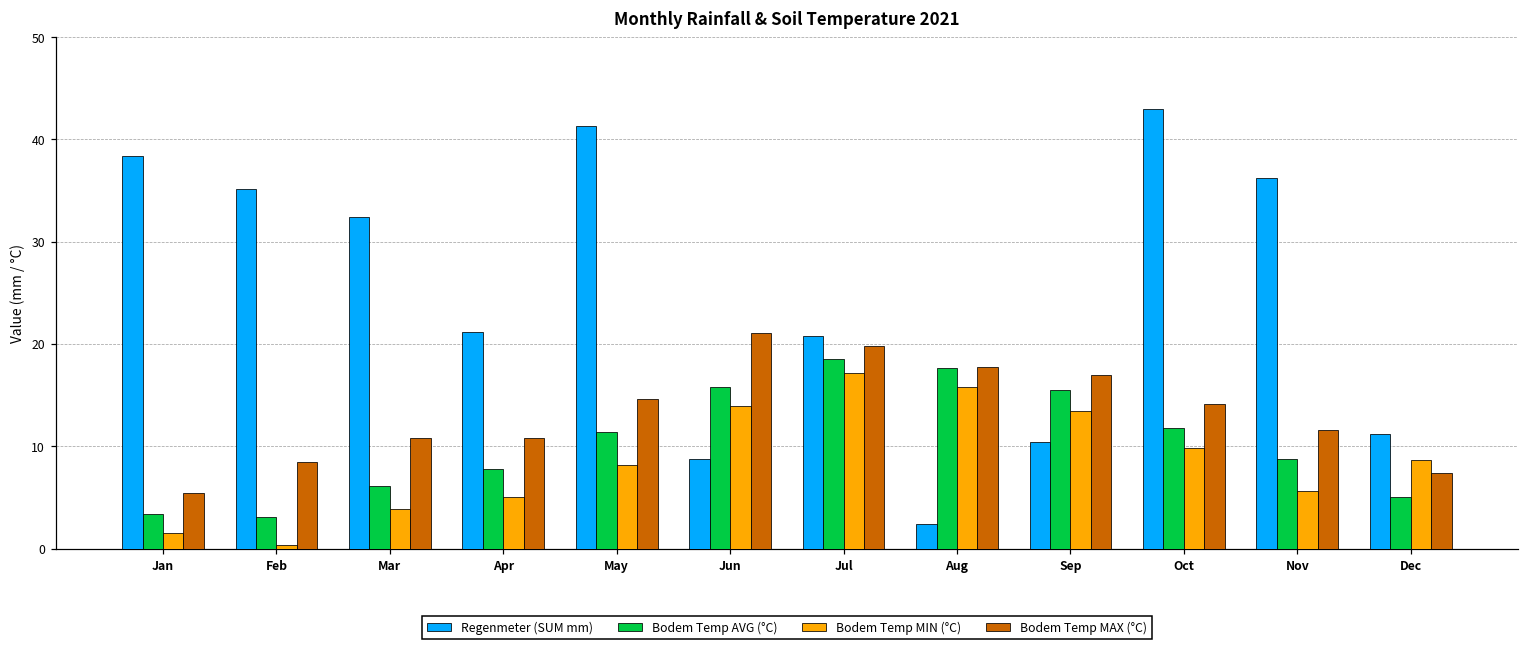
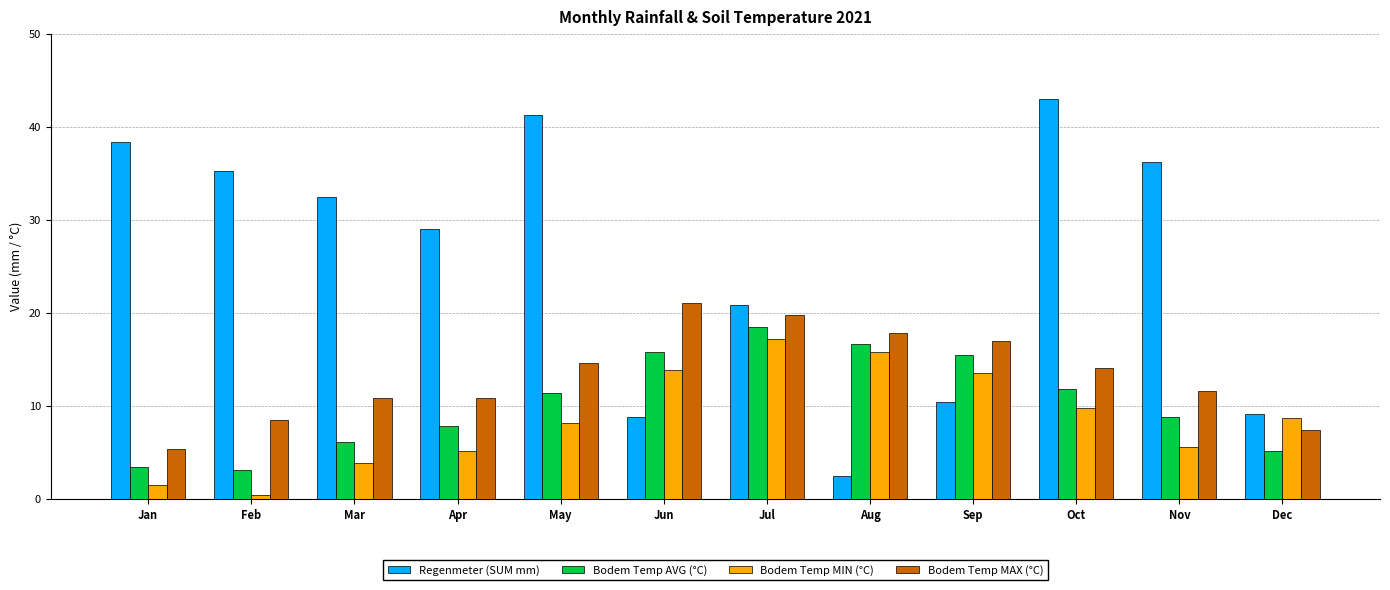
Regenmeter (SUM mm), Apr: 21 -> 29
Bodem Temp AVG (°C), Aug: 18 -> 17
Regenmeter (SUM mm), Dec: 11 -> 9
